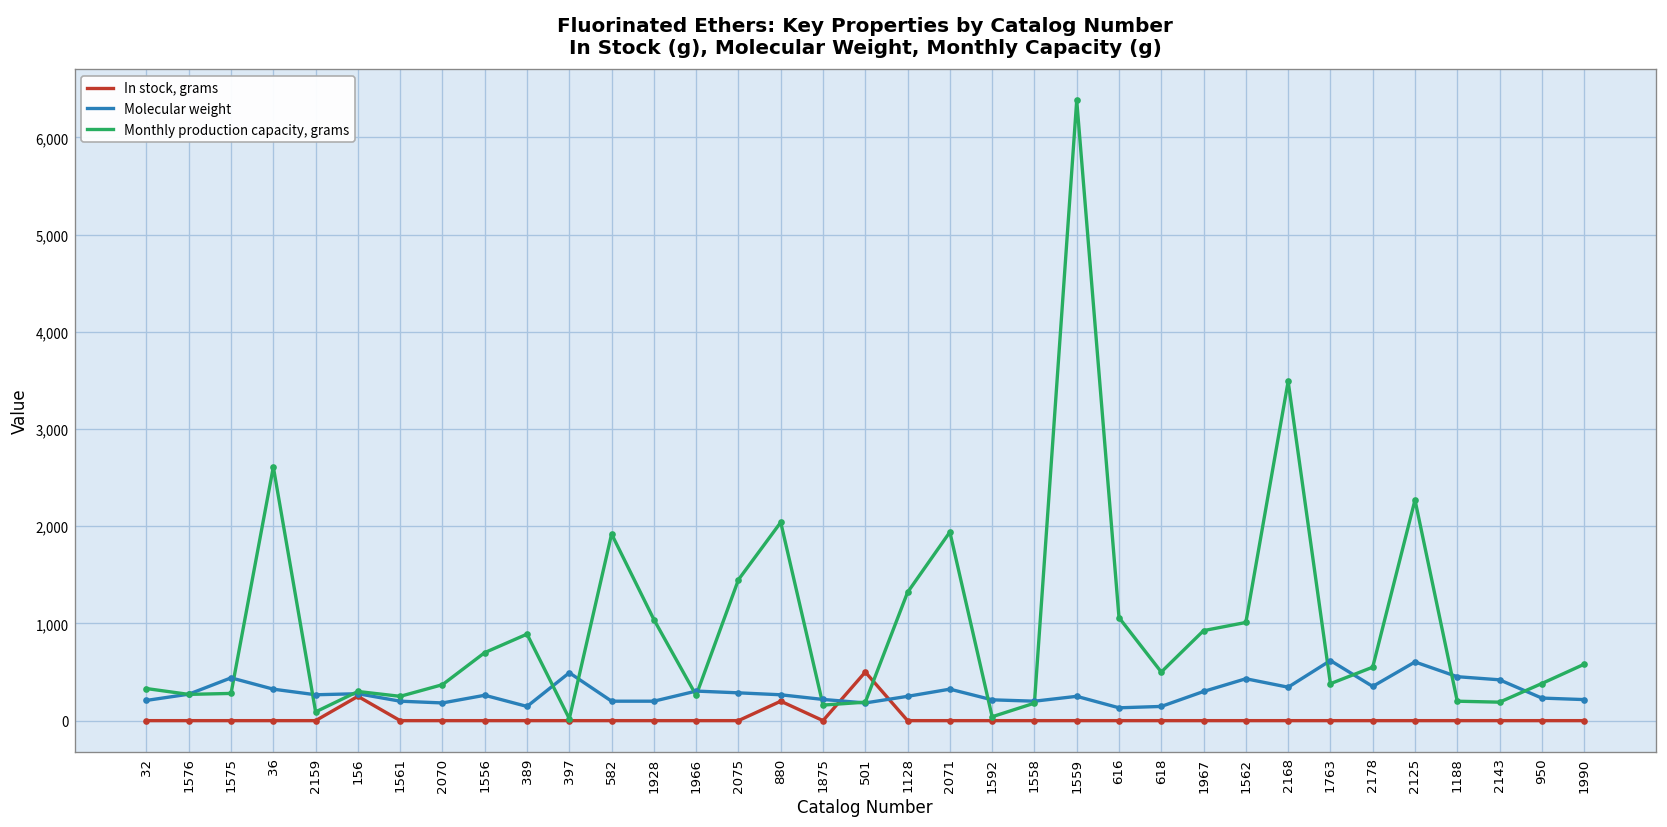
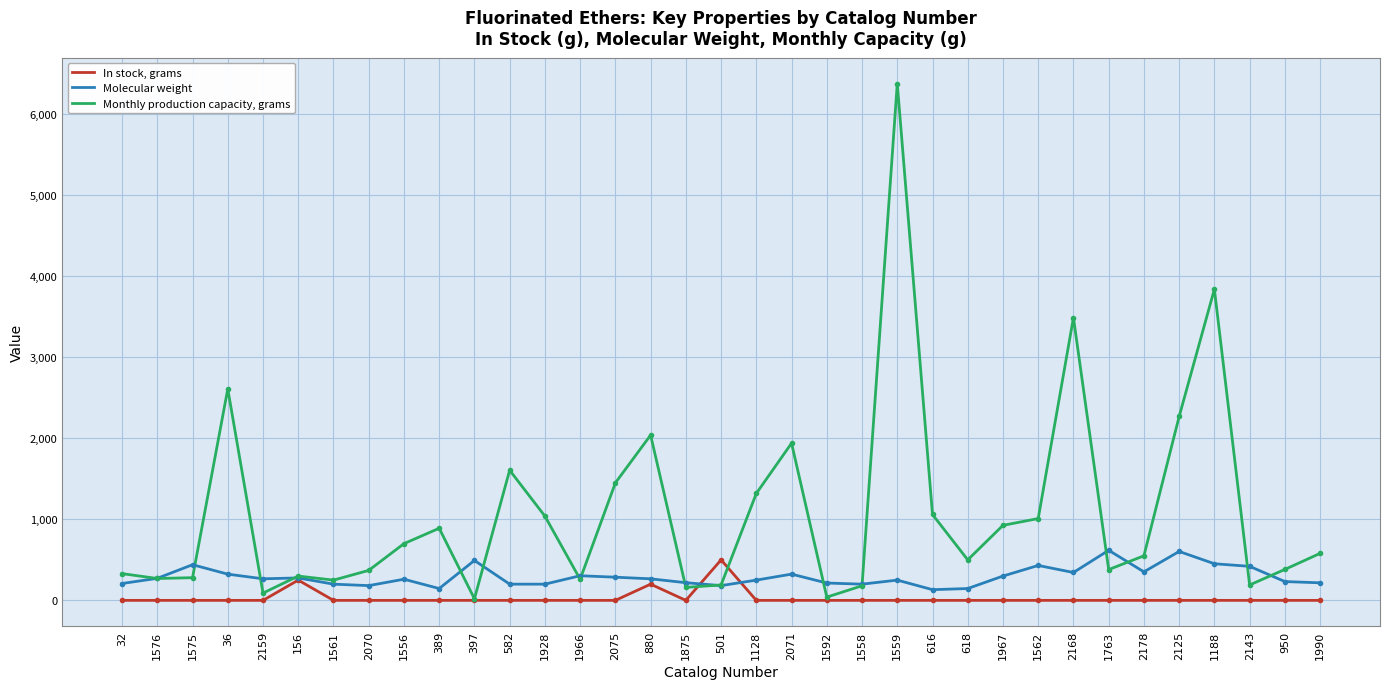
Monthly production capacity, grams, 582: 1,900 -> 1,600
Monthly production capacity, grams, 1188: 200 -> 3,800
